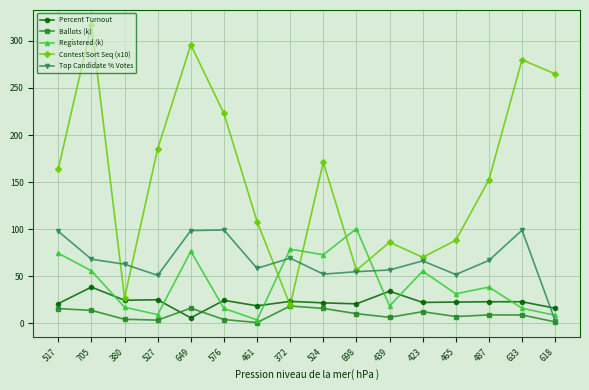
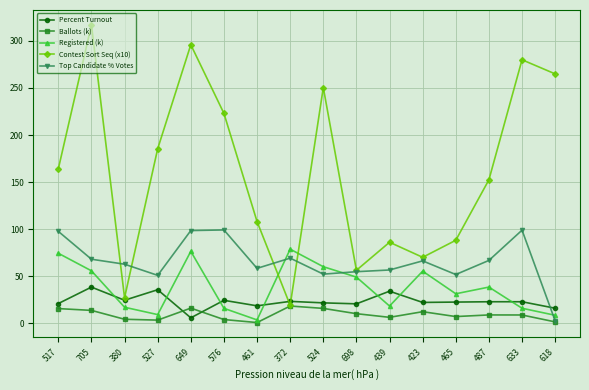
Percent Turnout, 527: 20 -> 40
Registered (k), 524: 70 -> 60
Contest Sort Seq (x10), 524: 170 -> 250
Registered (k), 698: 100 -> 50
